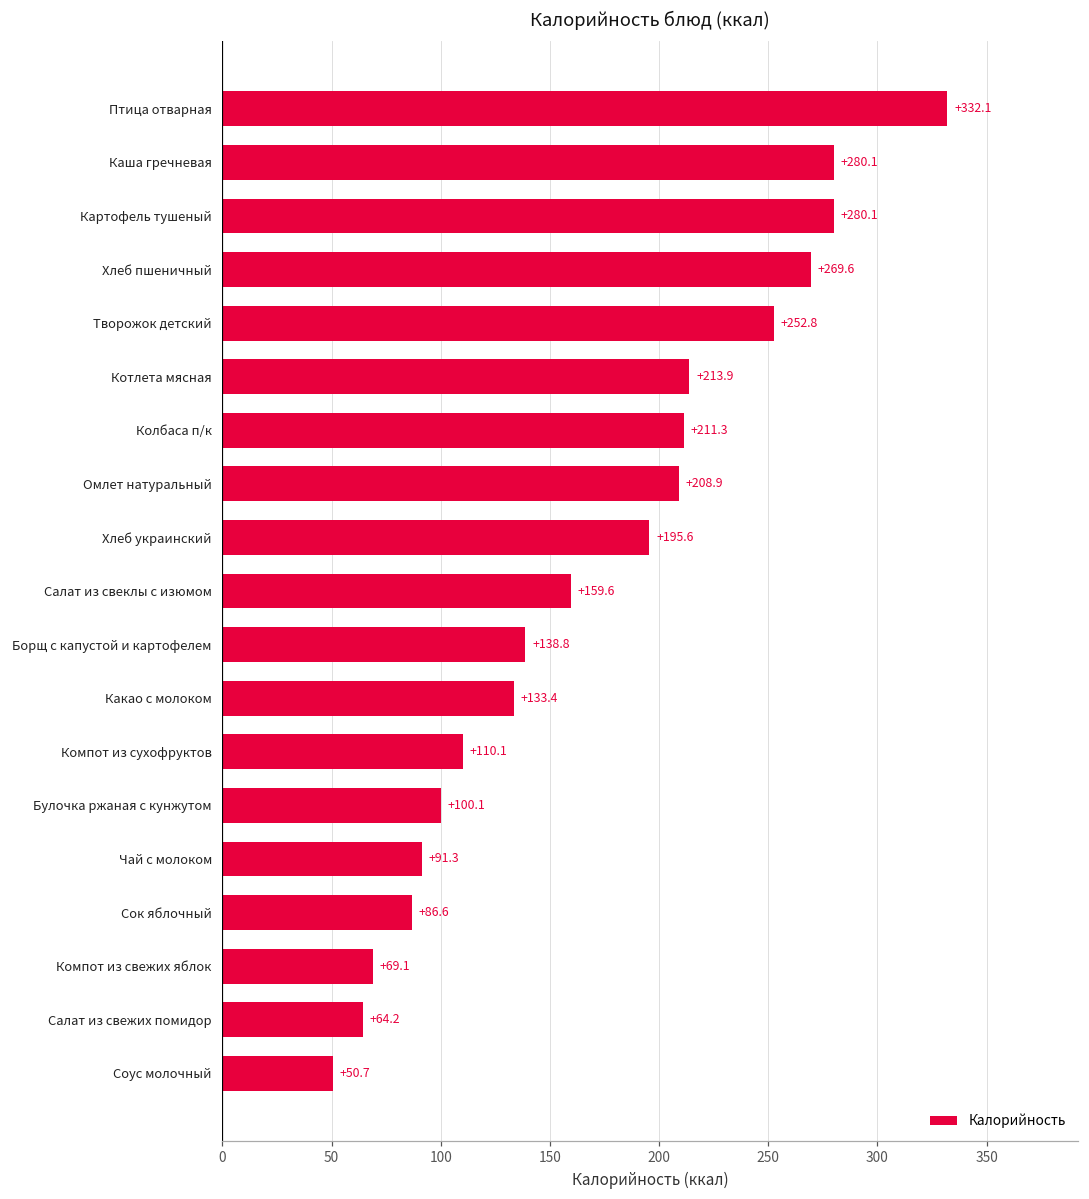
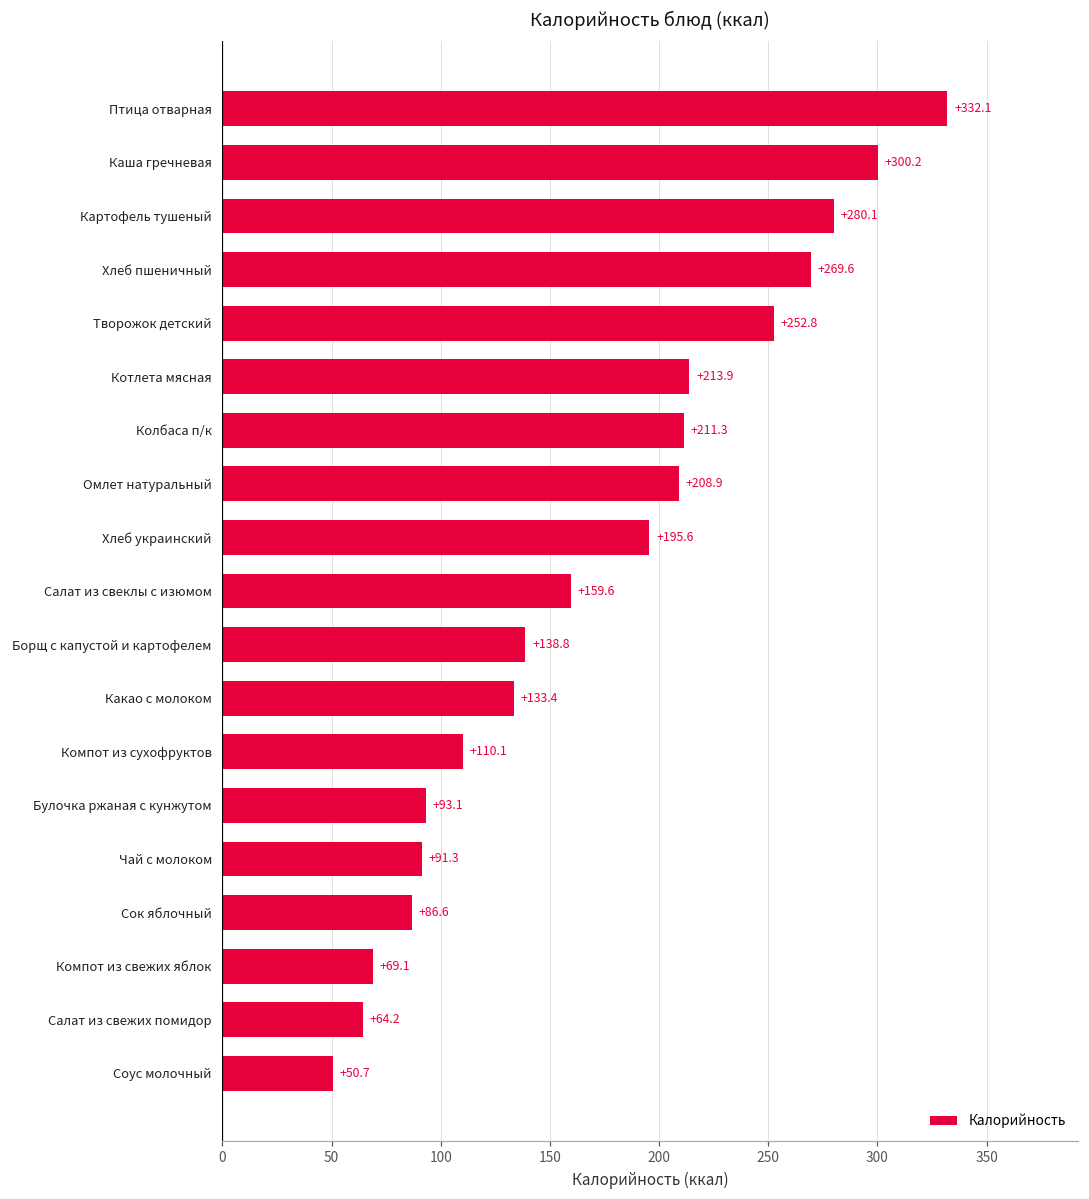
Каша гречневая: +280.1 -> +300.2
Булочка ржаная с кунжутом: +100.1 -> +93.1
